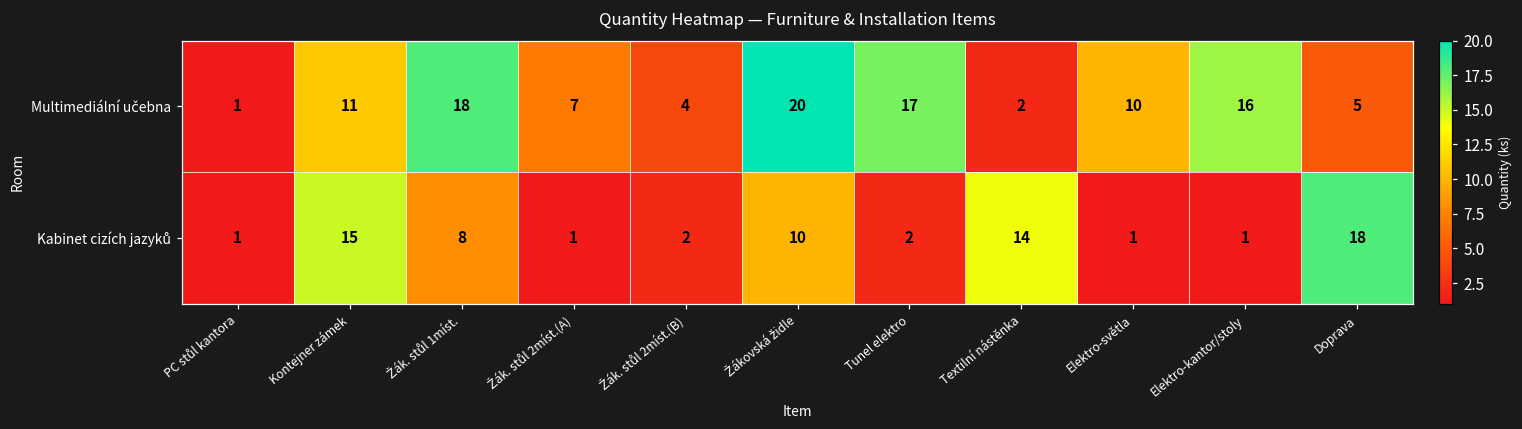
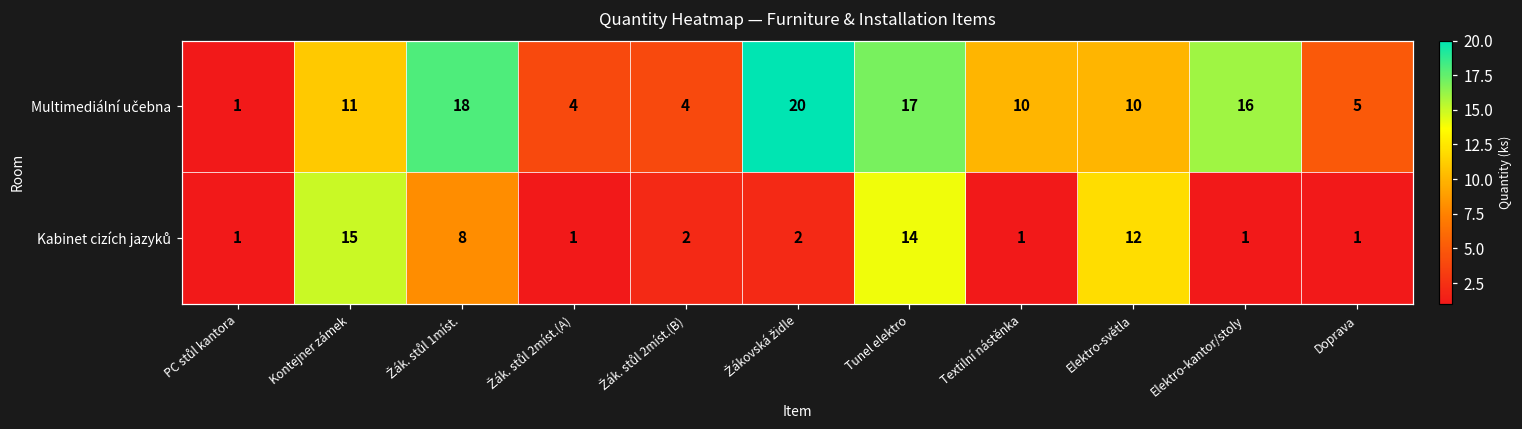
Multimediální učebna, Žák. stůl 2míst.(A): 7 -> 4
Multimediální učebna, Textilní nástěnka: 2 -> 10
Kabinet cizích jazyků, Žákovská židle: 10 -> 2
Kabinet cizích jazyků, Tunel elektro: 2 -> 14
Kabinet cizích jazyků, Textilní nástěnka: 14 -> 1
Kabinet cizích jazyků, Elektro-světla: 1 -> 12
Kabinet cizích jazyků, Doprava: 18 -> 1
